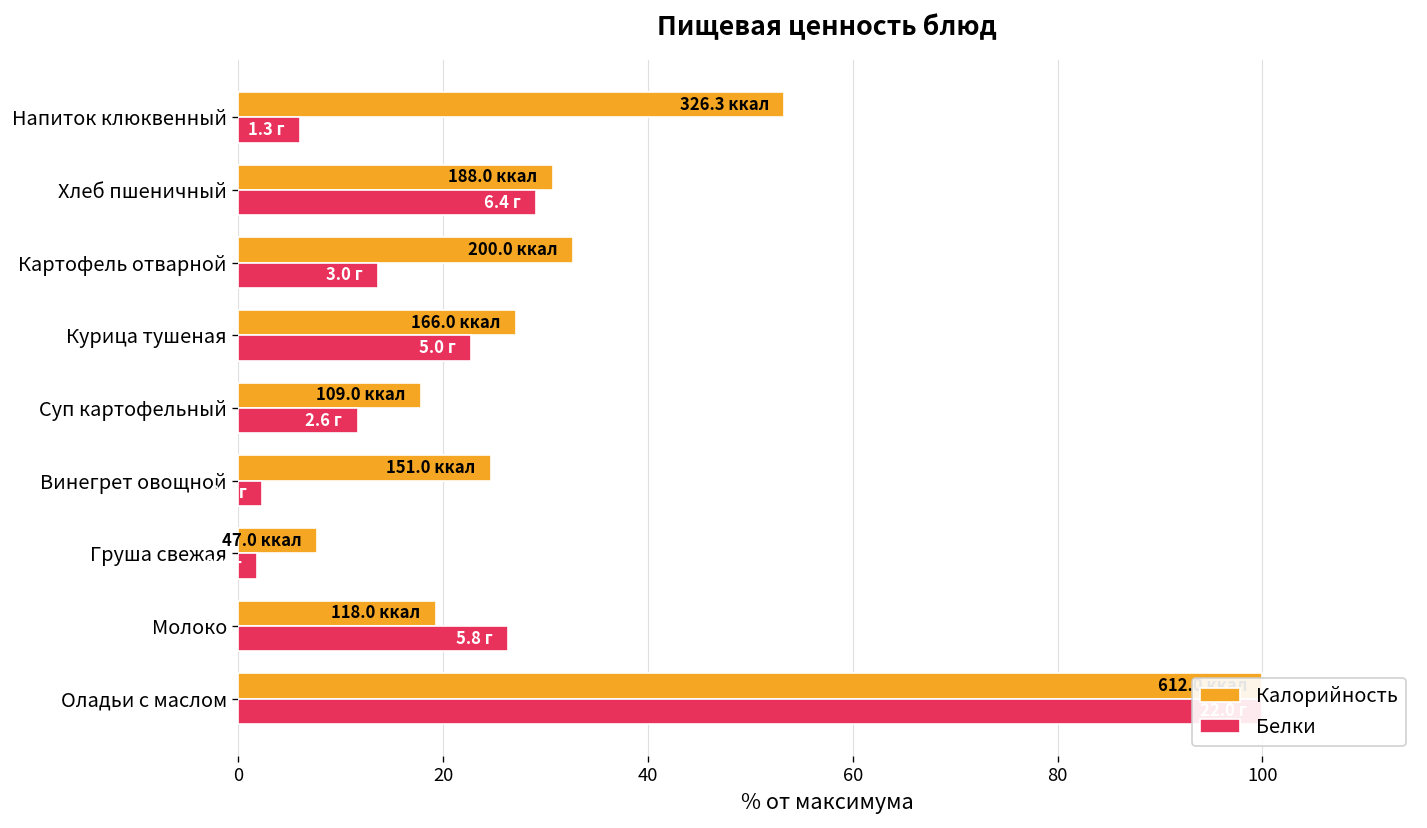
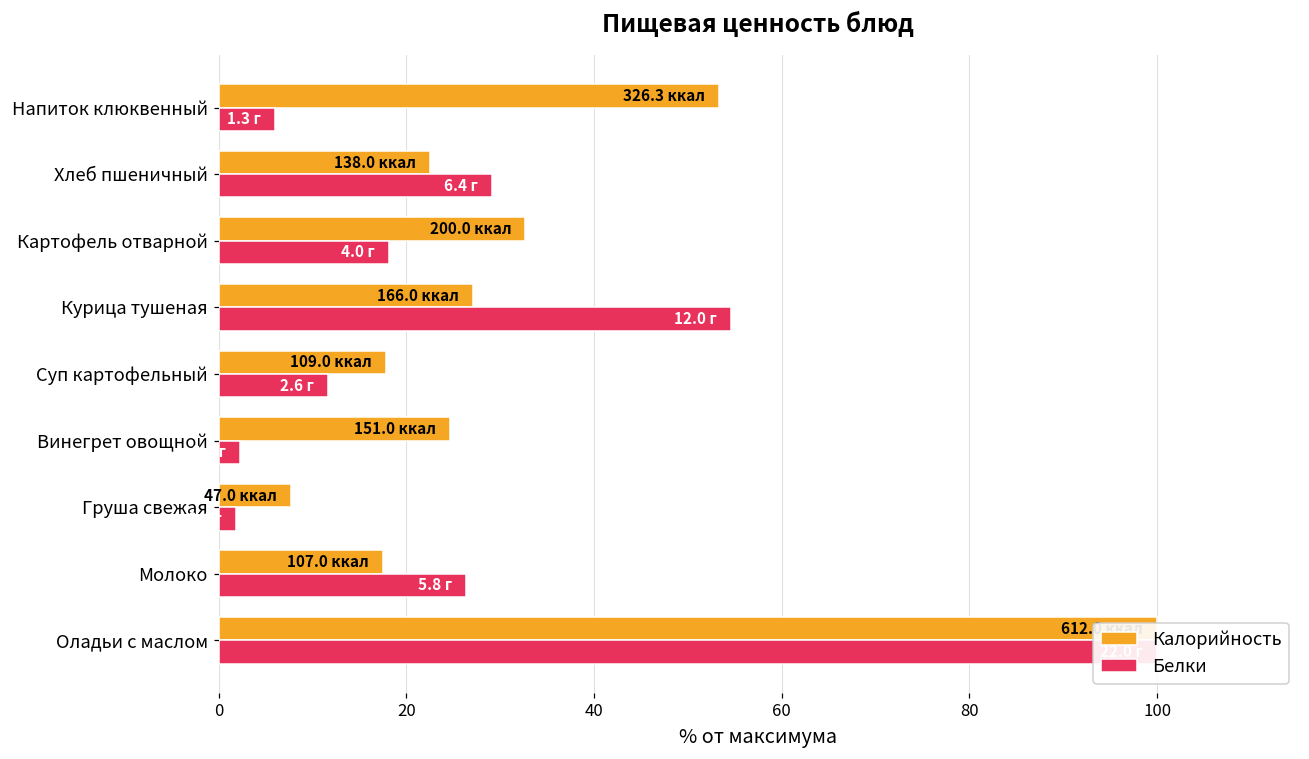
Калорийность, Хлеб пшеничный: 188.0 -> 138.0
Белки, Картофель отварной: 3.0 -> 4.0
Белки, Курица тушеная: 5.0 -> 12.0
Калорийность, Молоко: 118.0 -> 107.0
